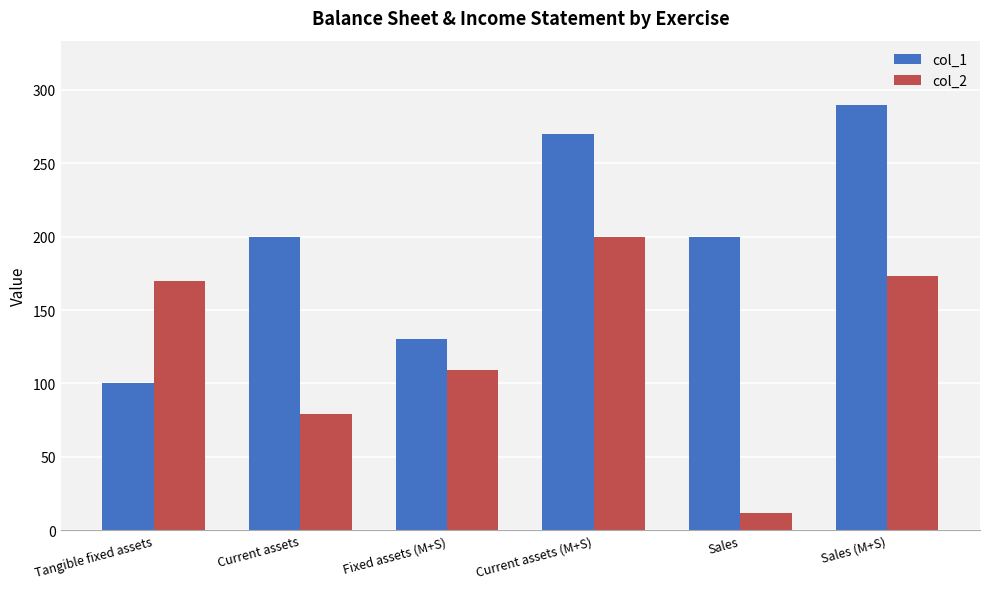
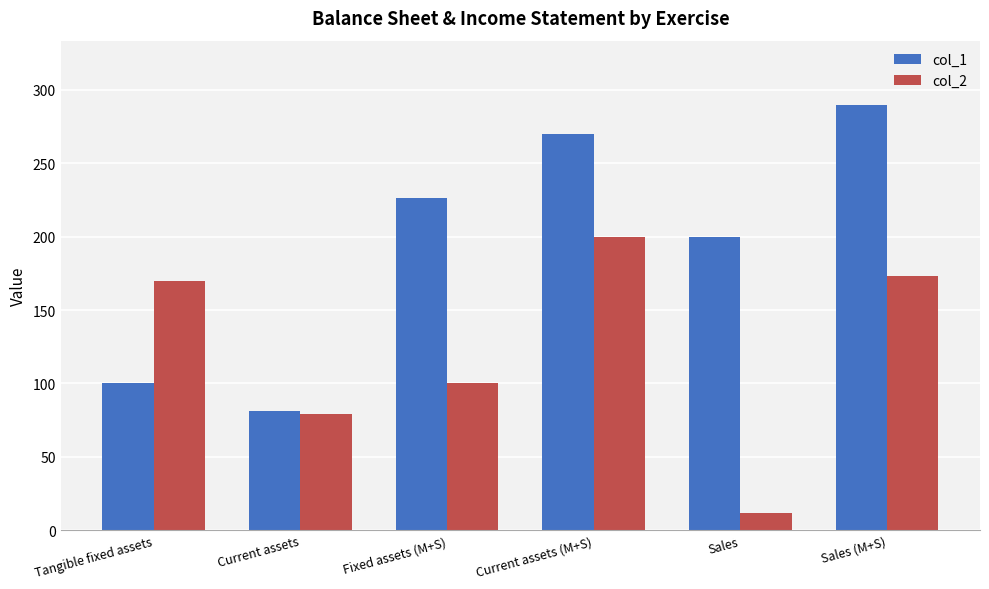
col_1, Current assets: 200 -> 81
col_1, Fixed assets (M+S): 130 -> 226
col_2, Fixed assets (M+S): 109 -> 100
